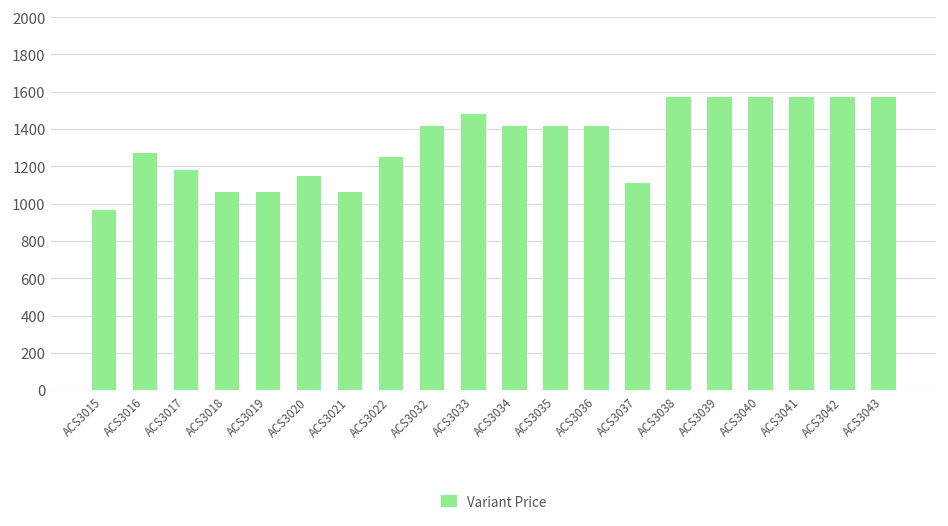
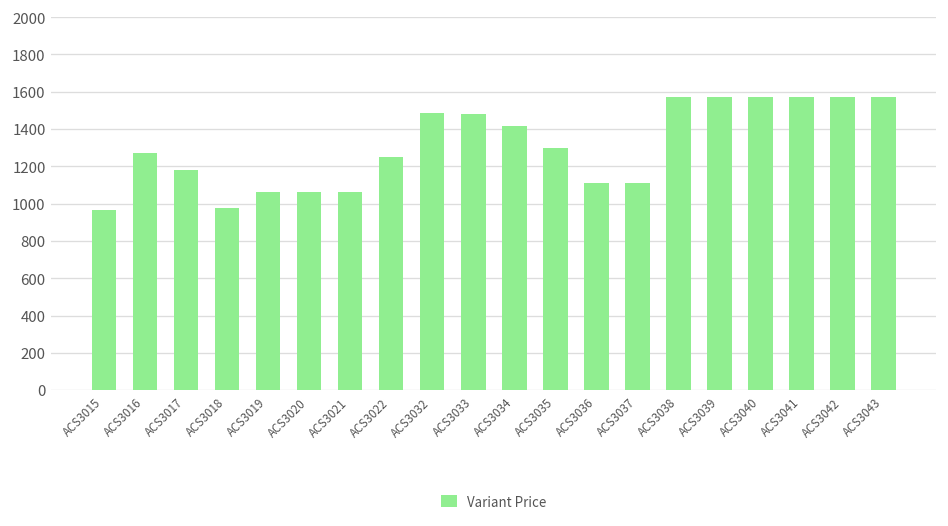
ACS3018: 1060 -> 980
ACS3020: 1150 -> 1060
ACS3032: 1420 -> 1490
ACS3035: 1420 -> 1300
ACS3036: 1420 -> 1110
